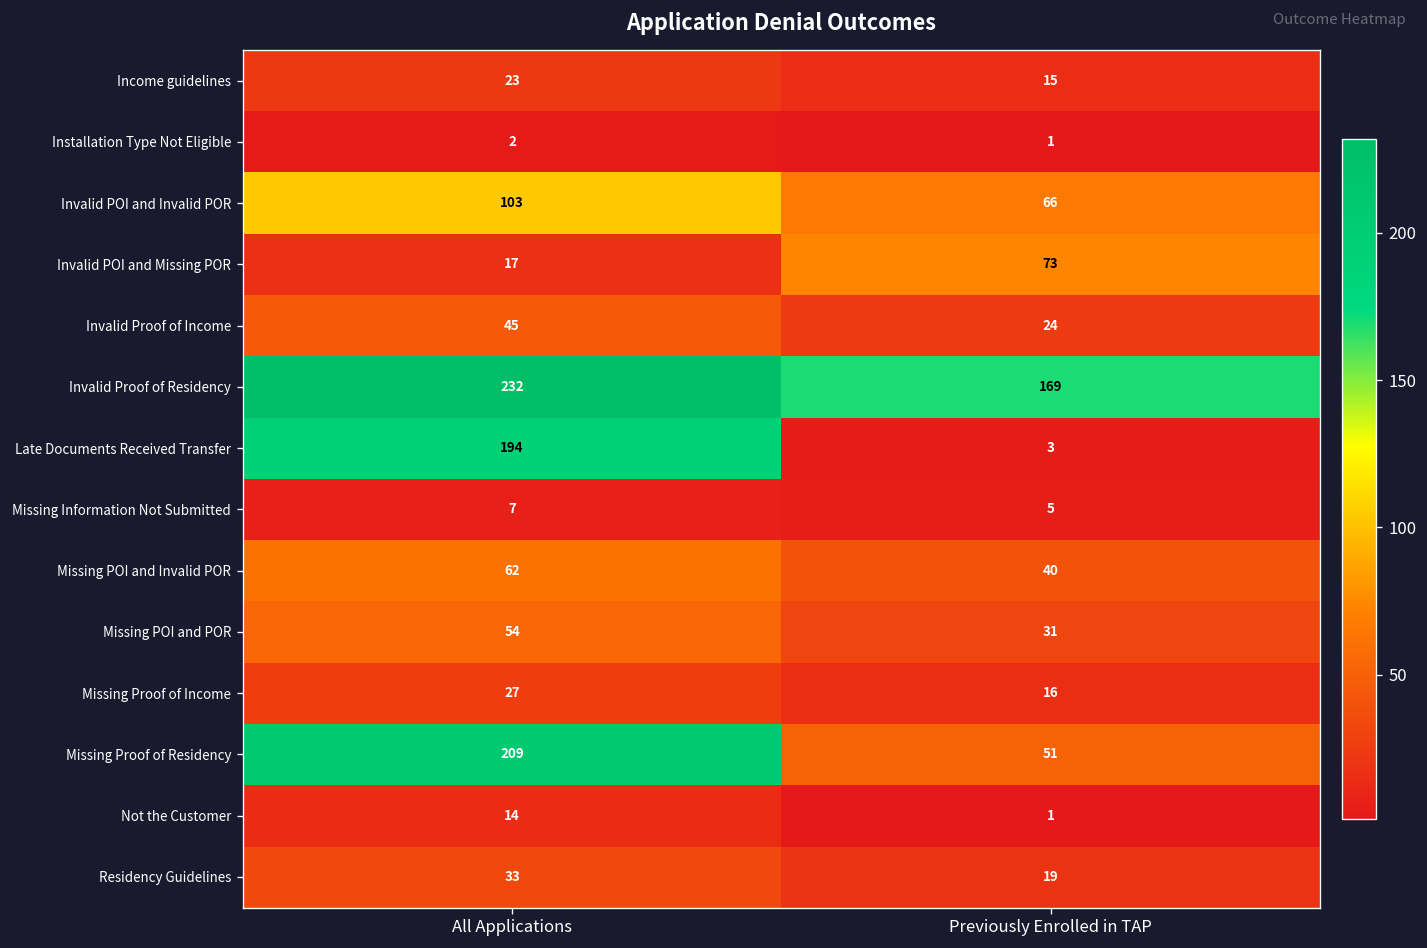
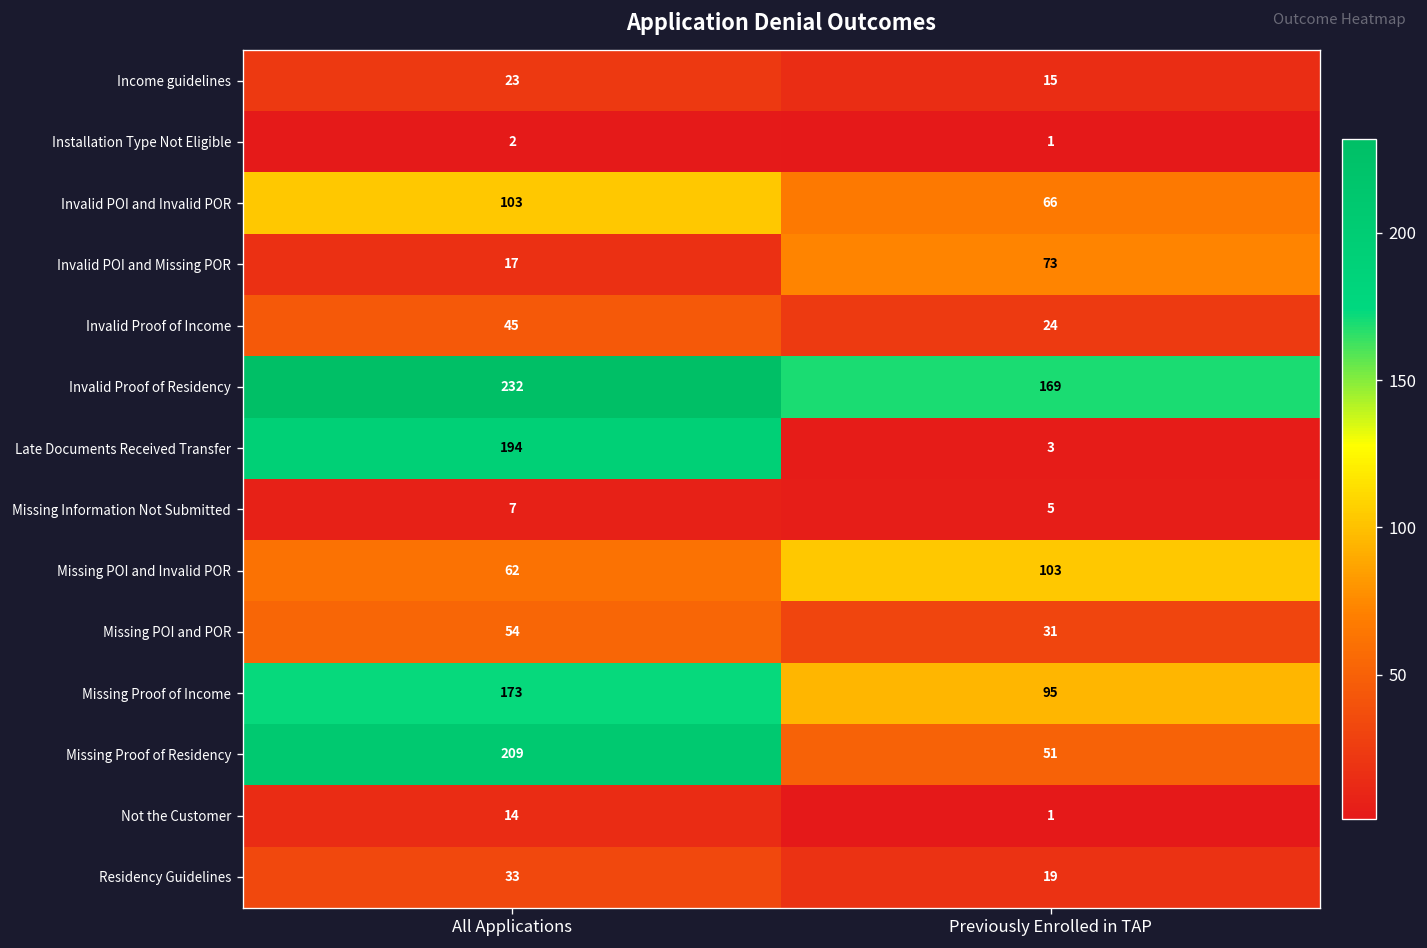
Missing POI and Invalid POR, Previously Enrolled in TAP: 40 -> 103
Missing Proof of Income, All Applications: 27 -> 173
Missing Proof of Income, Previously Enrolled in TAP: 16 -> 95
